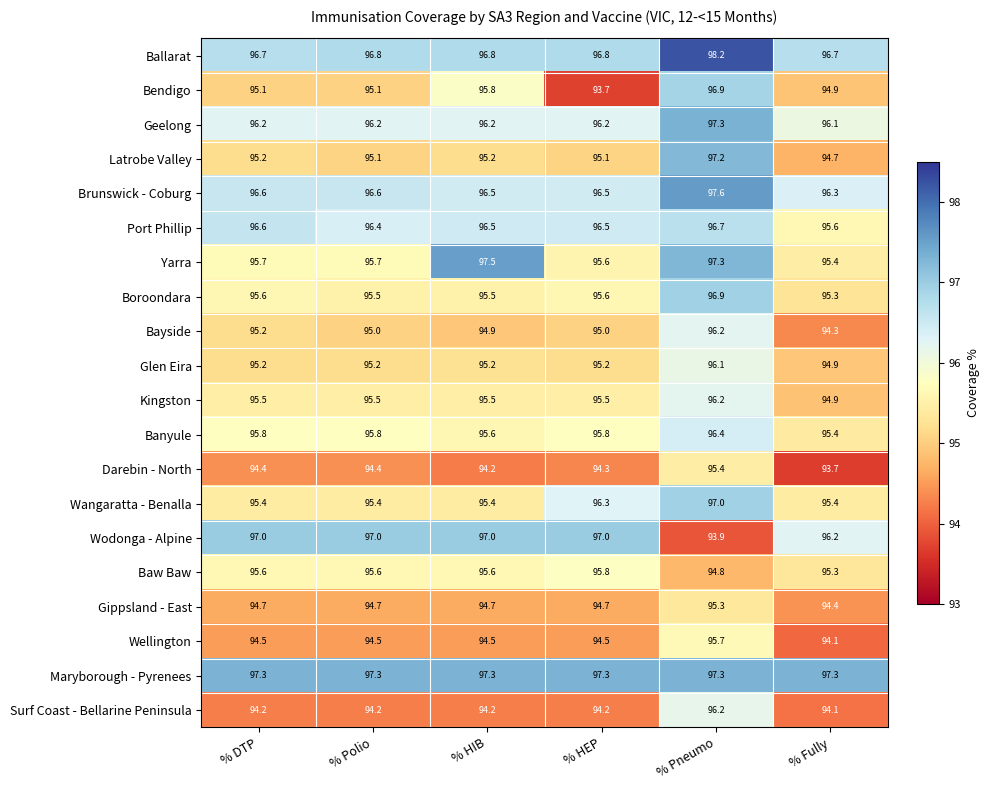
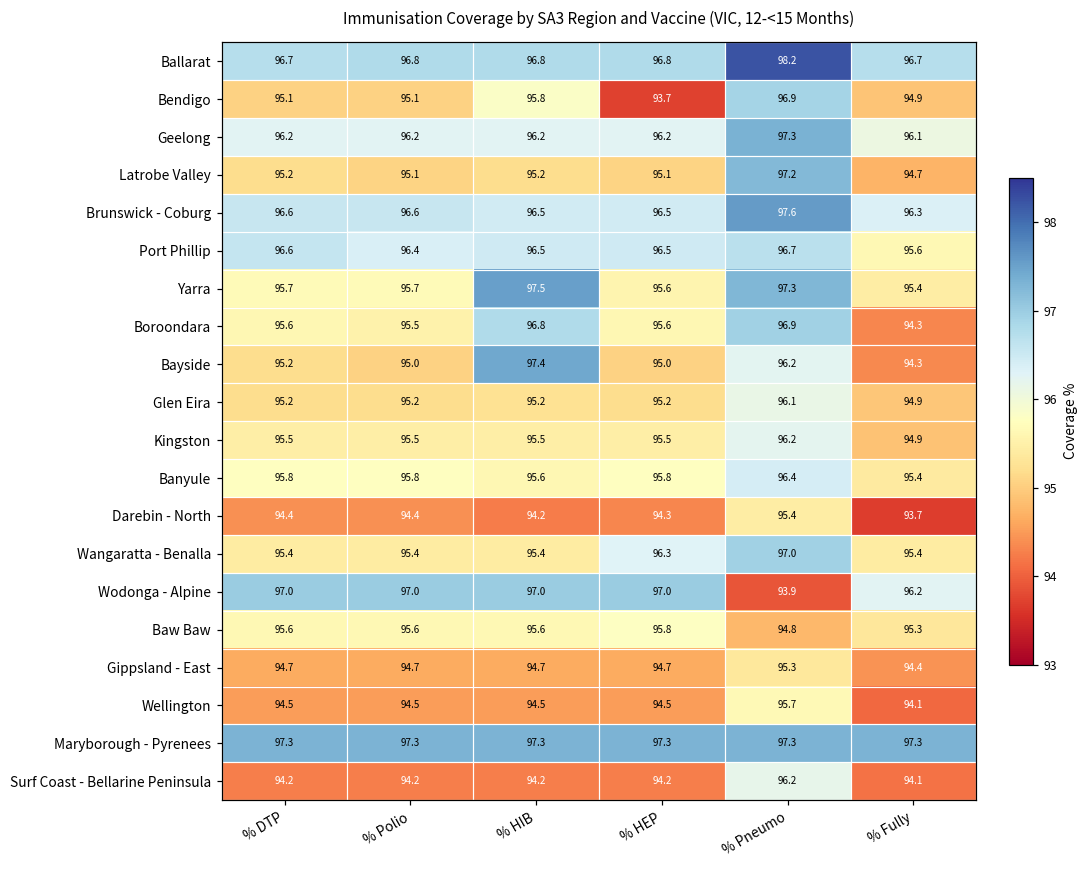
Boroondara, % HIB: 95.5 -> 96.8
Boroondara, % Fully: 95.3 -> 94.3
Bayside, % HIB: 94.9 -> 97.4
